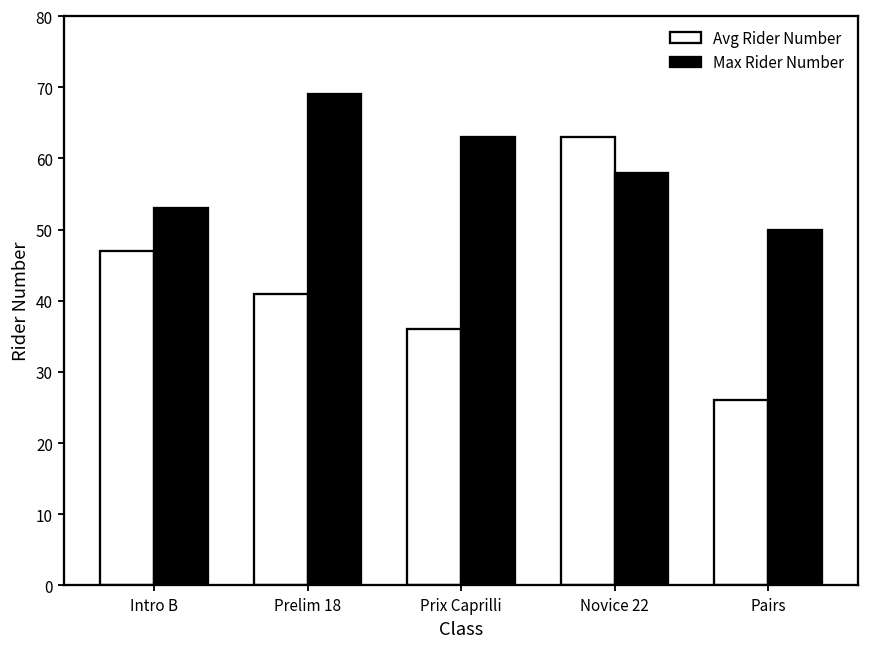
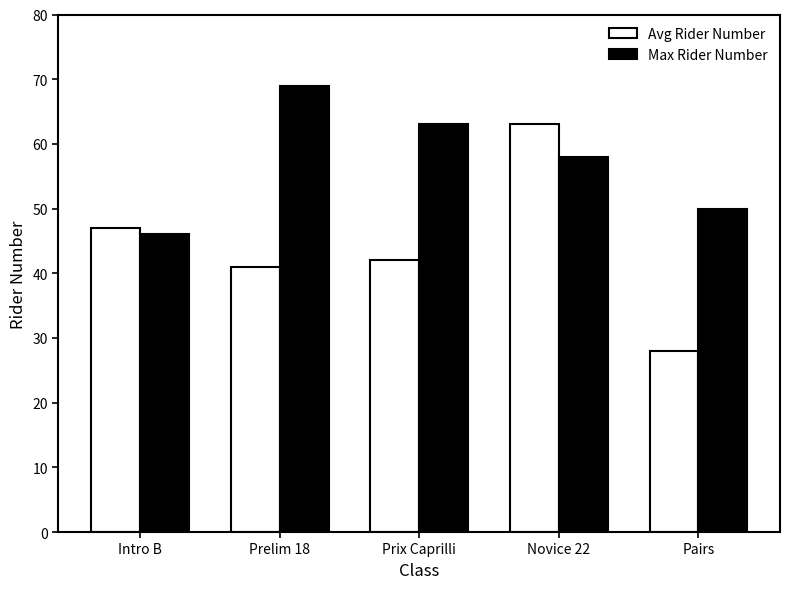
Max Rider Number, Intro B: 53 -> 46
Avg Rider Number, Prix Caprilli: 36 -> 42
Avg Rider Number, Pairs: 26 -> 28
